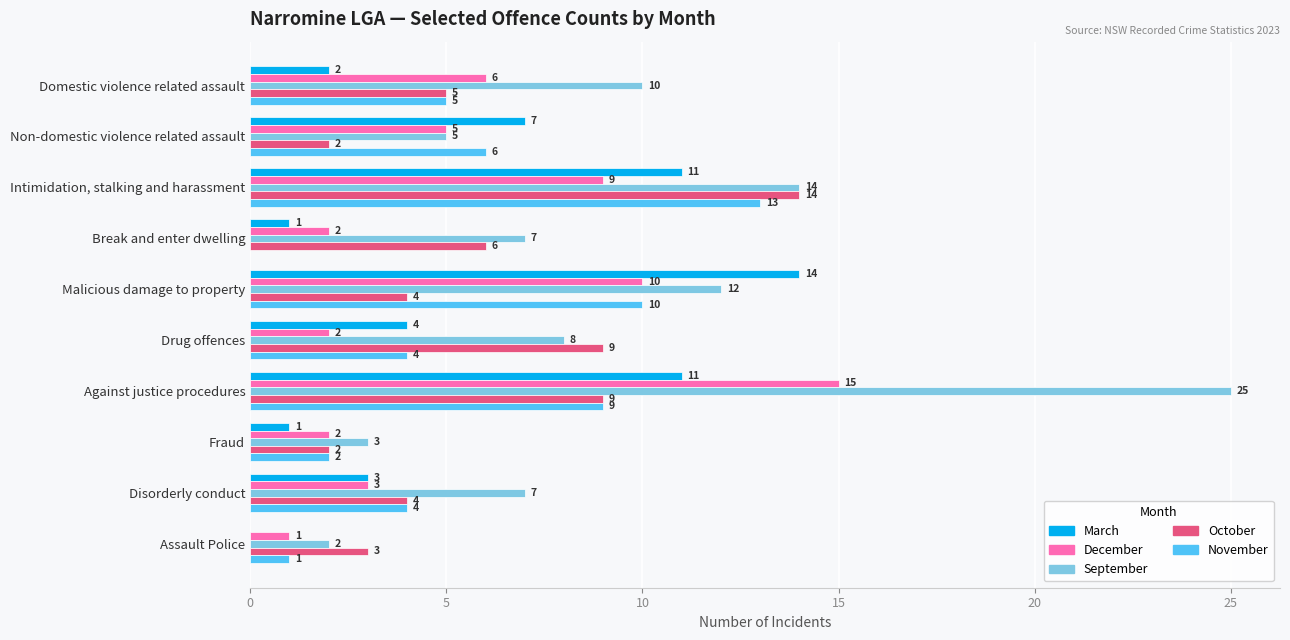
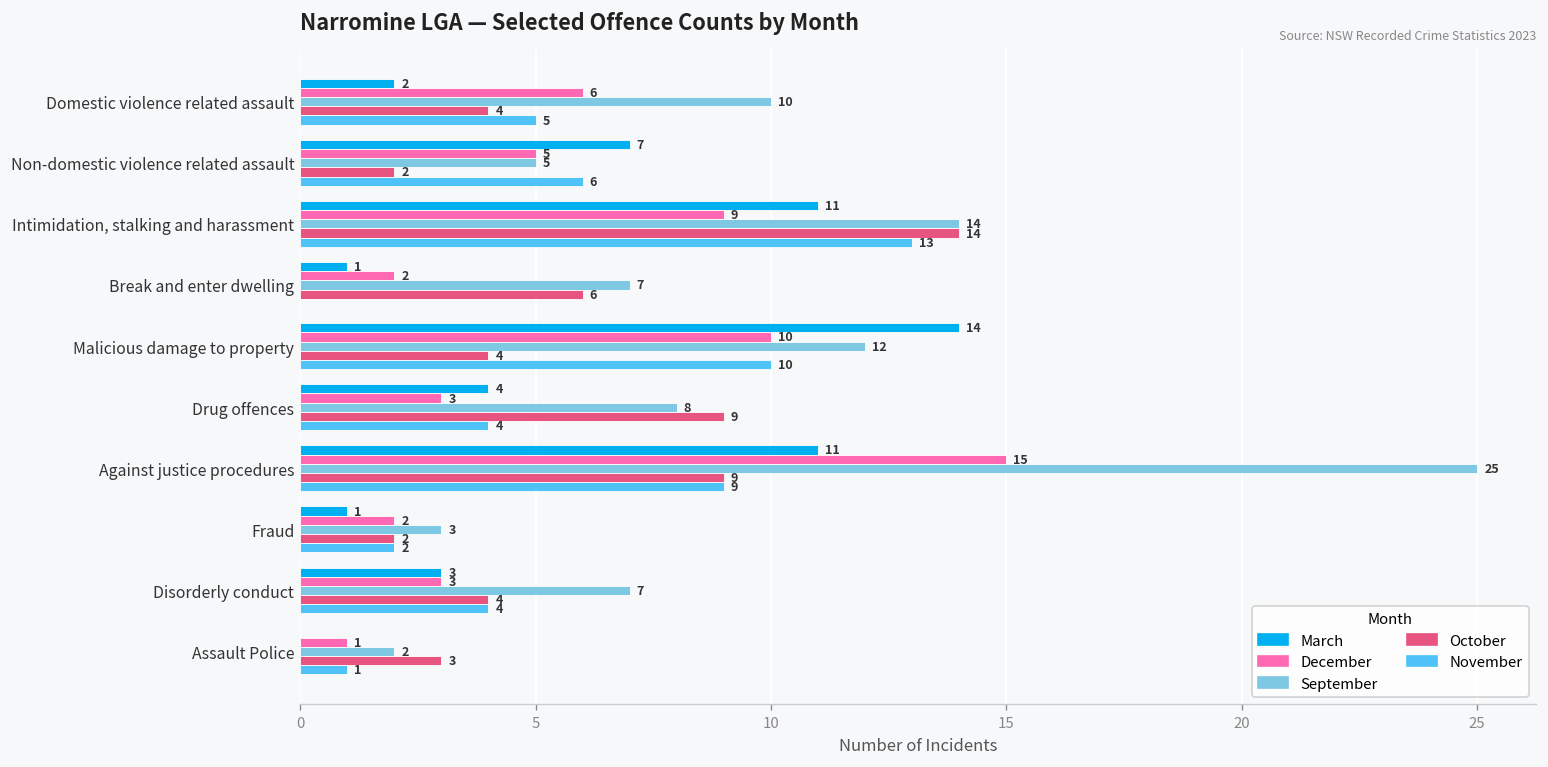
October, Domestic violence related assault: 5 -> 4
December, Drug offences: 2 -> 3
